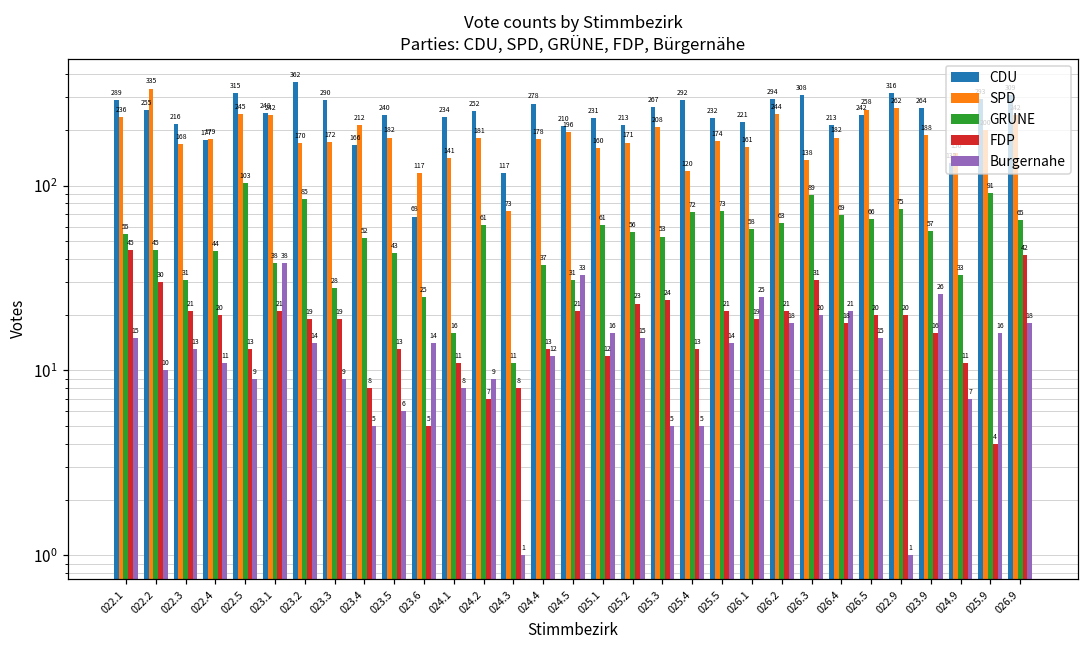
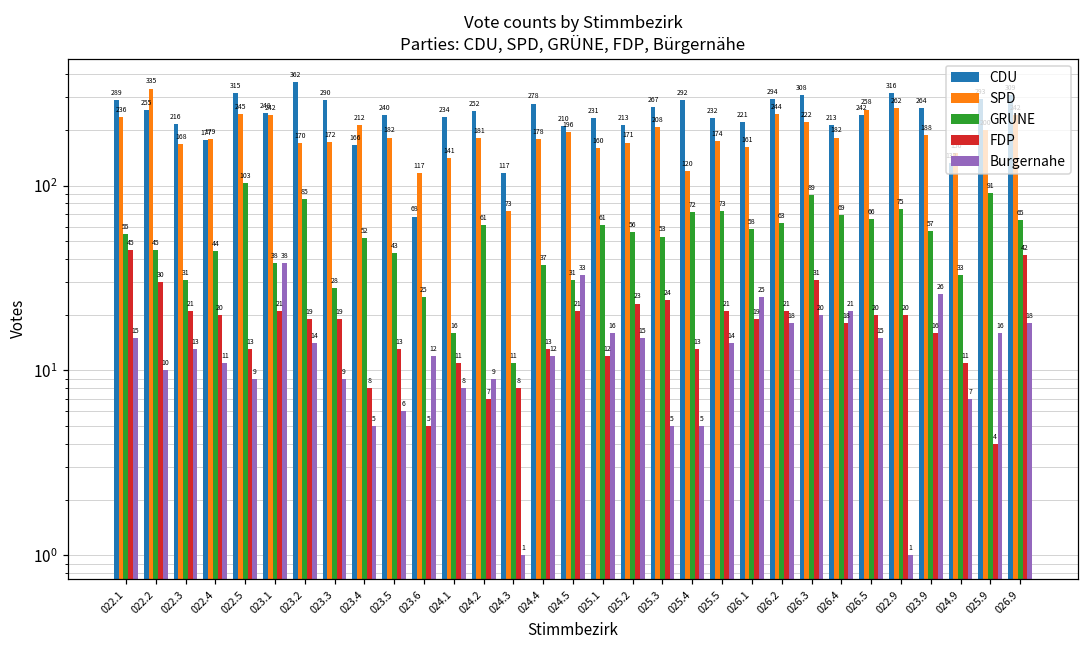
Burgernahe, 023.6: 14 -> 12
SPD, 026.3: 138 -> 222
